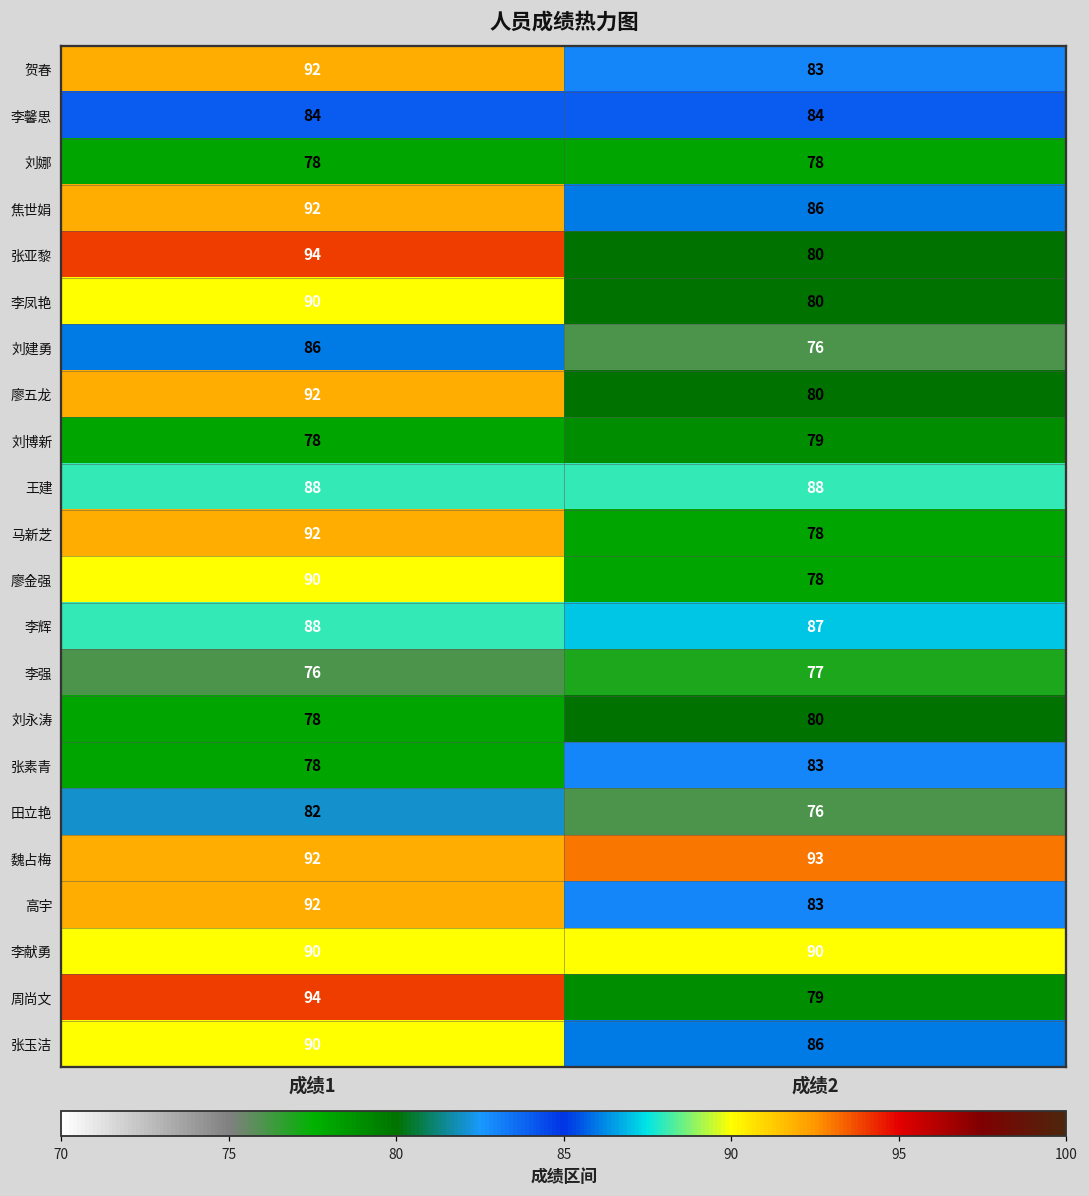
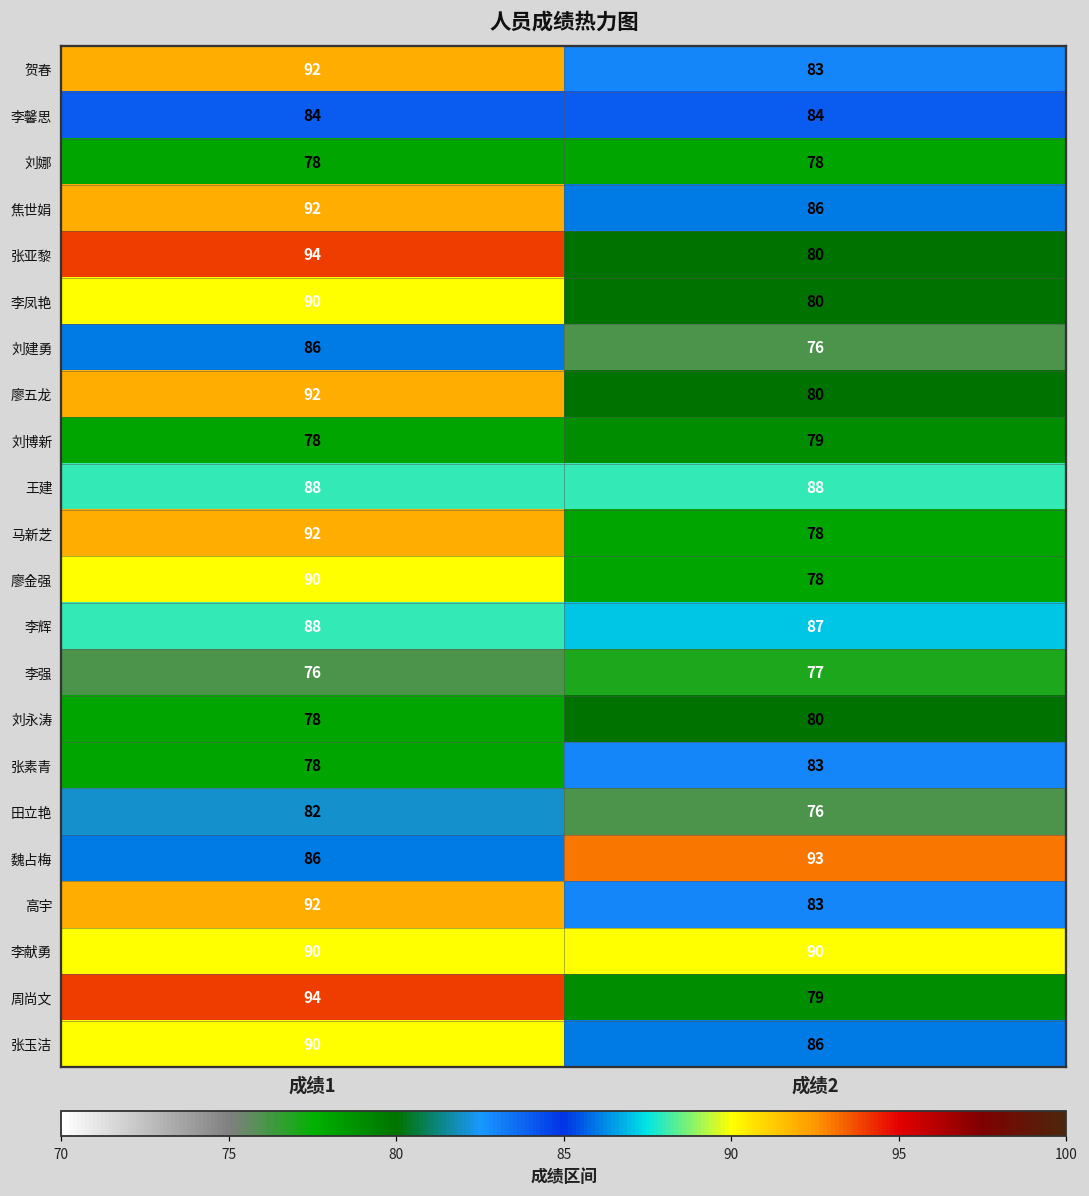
魏占梅, 成绩1: 92 -> 86
